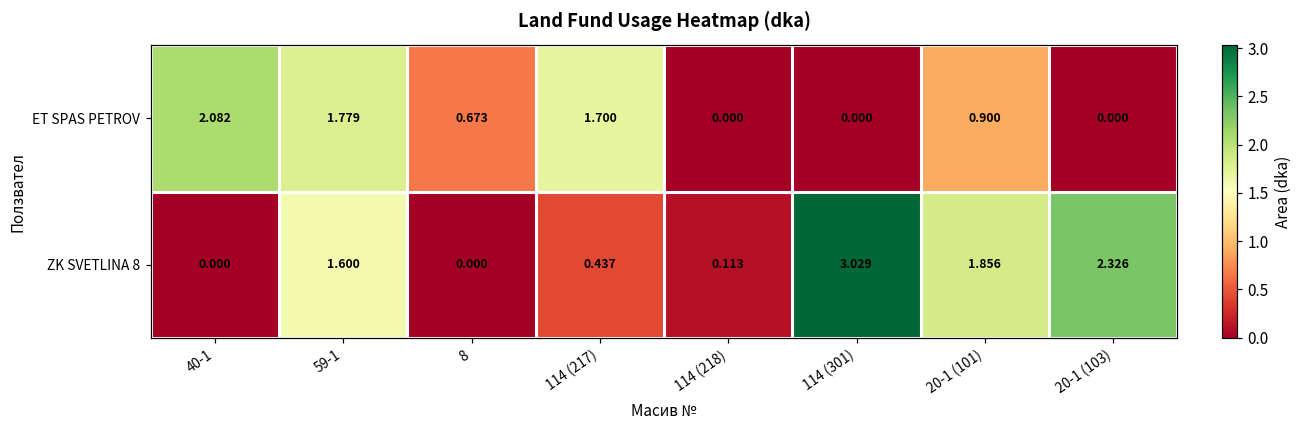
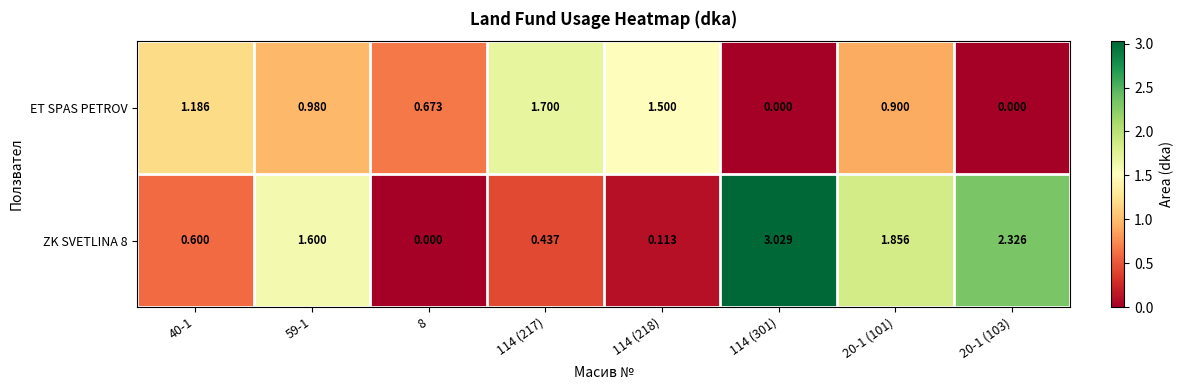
ET SPAS PETROV, 40-1: 2.082 -> 1.186
ET SPAS PETROV, 59-1: 1.779 -> 0.980
ET SPAS PETROV, 114 (218): 0.000 -> 1.500
ZK SVETLINA 8, 40-1: 0.000 -> 0.600
